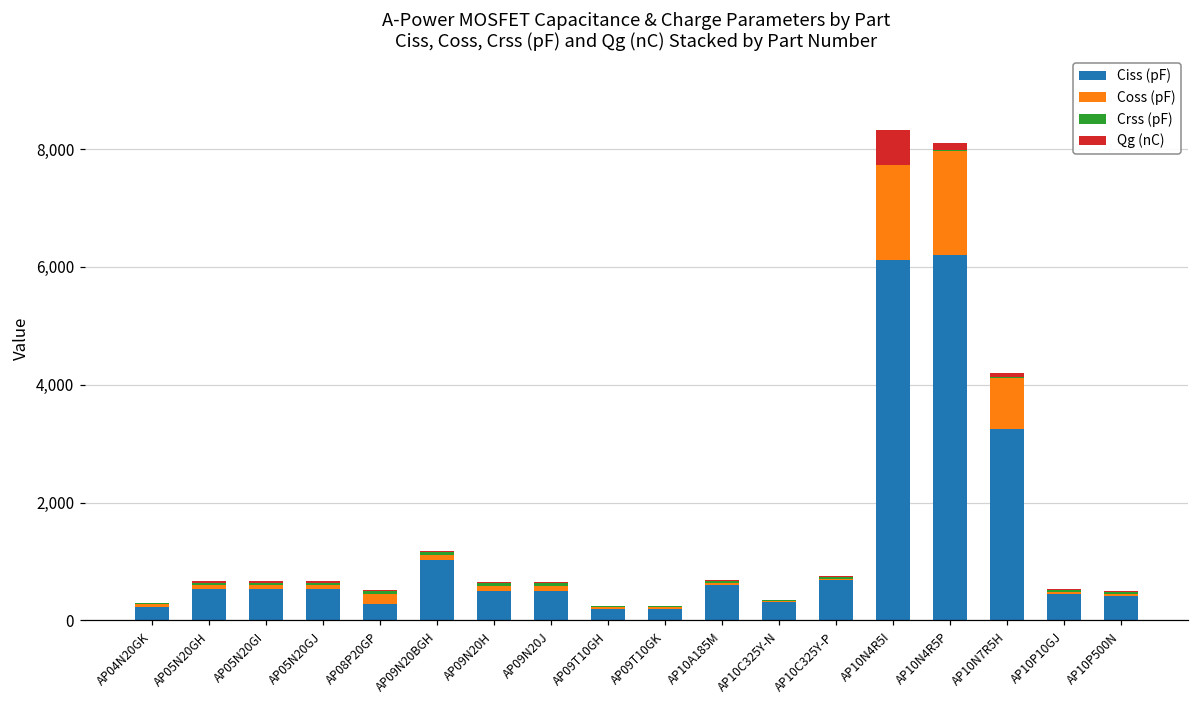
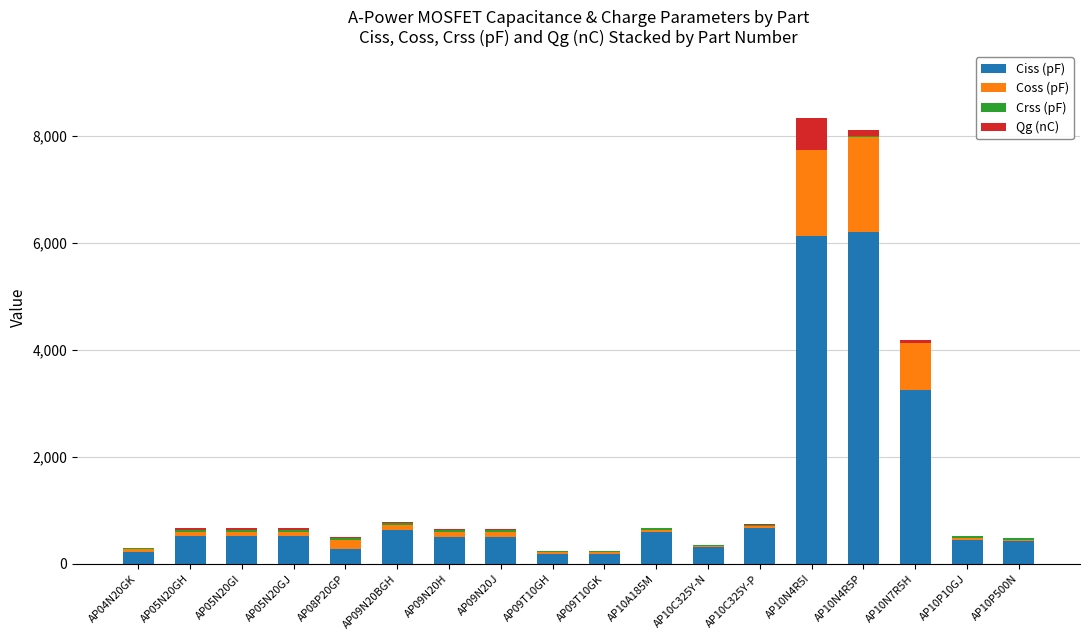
Ciss (pF), AP09N20BGH: 1,000 -> 600
